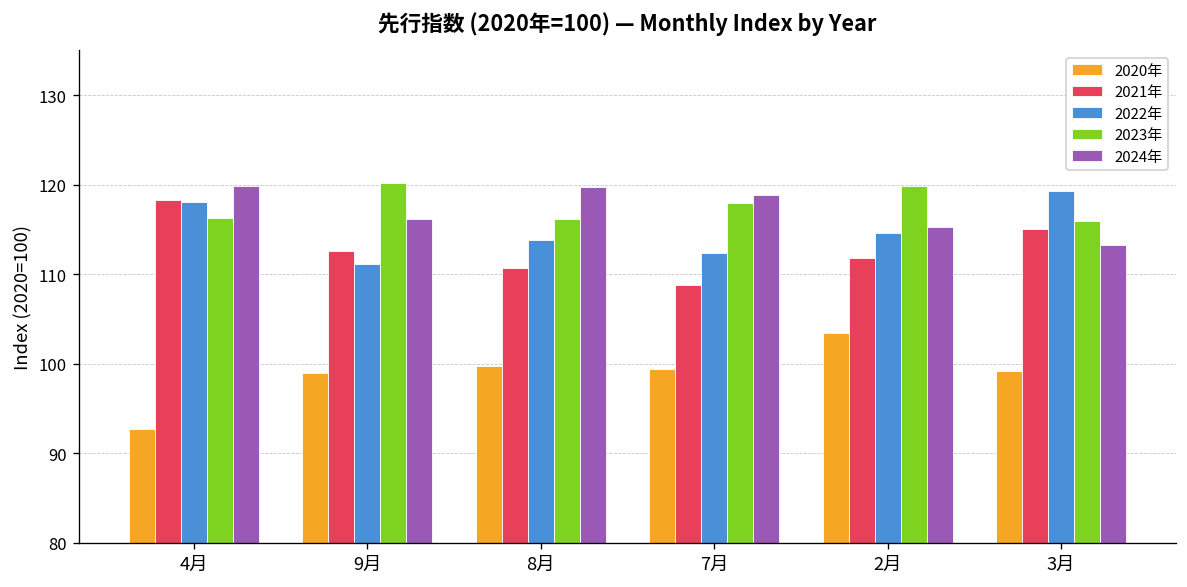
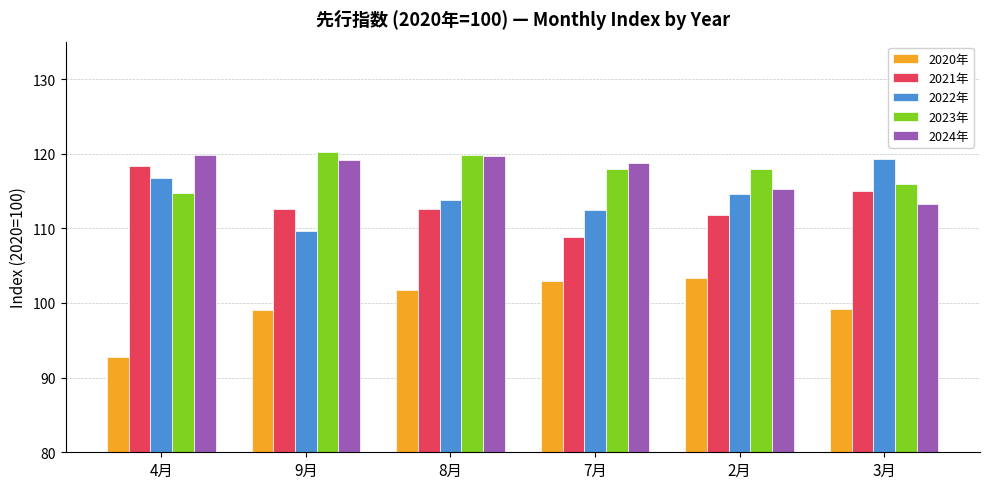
2022年, 4月: 118 -> 117
2023年, 4月: 116 -> 115
2022年, 9月: 111 -> 110
2024年, 9月: 116 -> 119
2020年, 8月: 100 -> 102
2021年, 8月: 111 -> 113
2023年, 8月: 116 -> 120
2020年, 7月: 99 -> 103
2023年, 2月: 120 -> 118
